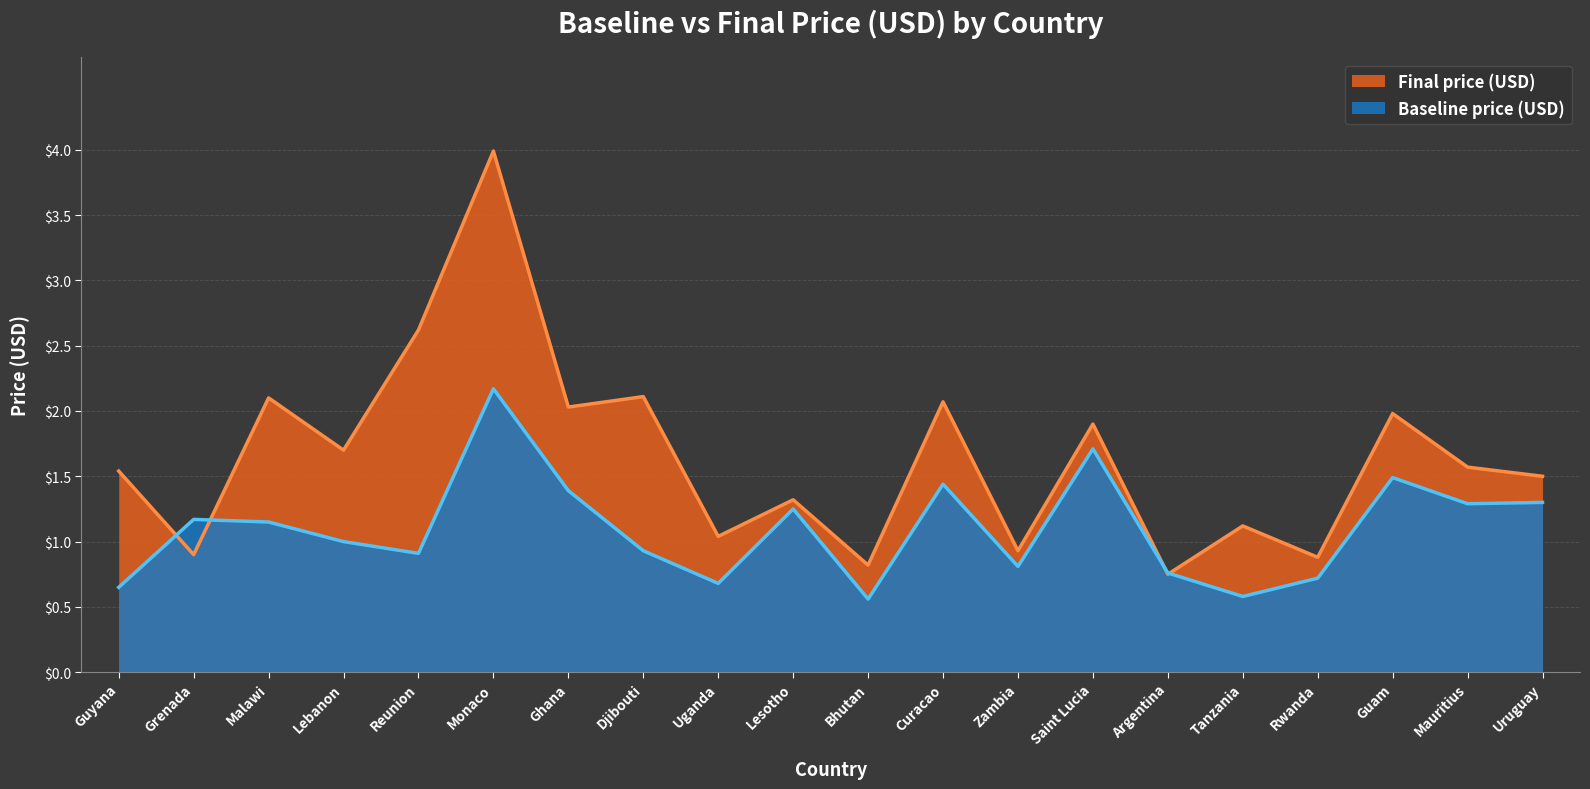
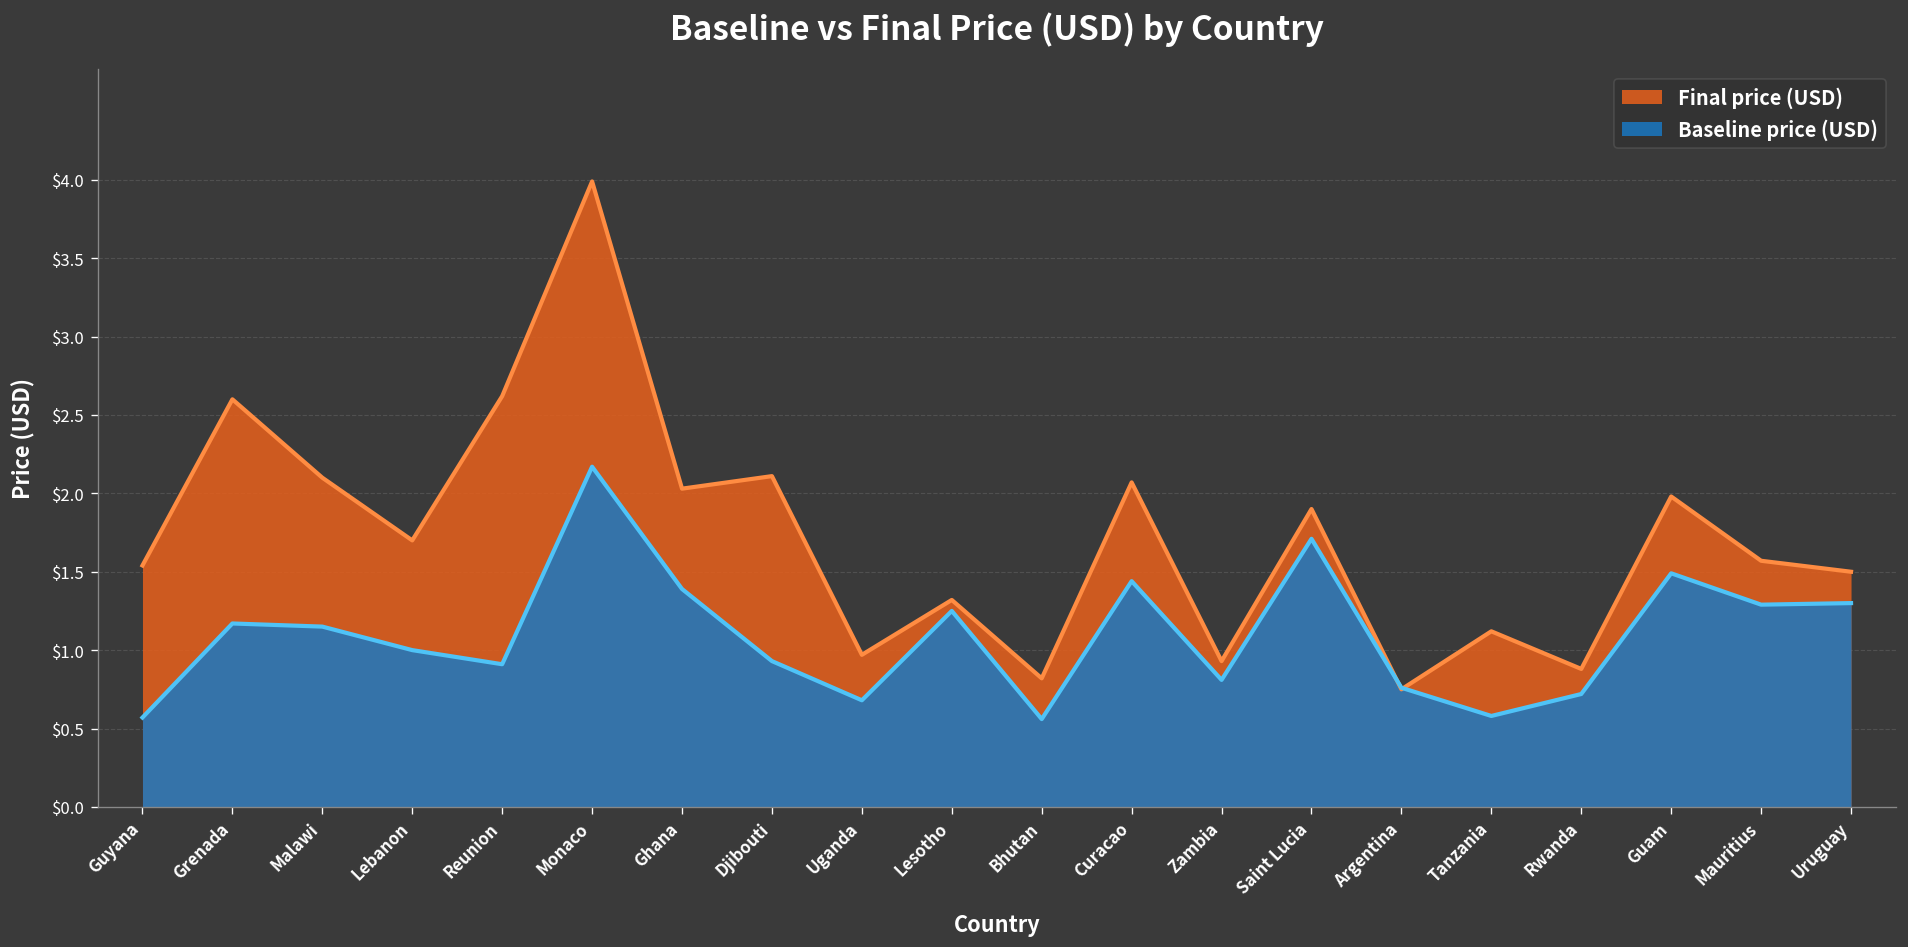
Baseline price (USD), Guyana: $0.65 -> $0.57
Final price (USD), Grenada: $0.9 -> $2.6
Final price (USD), Uganda: $1.04 -> $0.97
